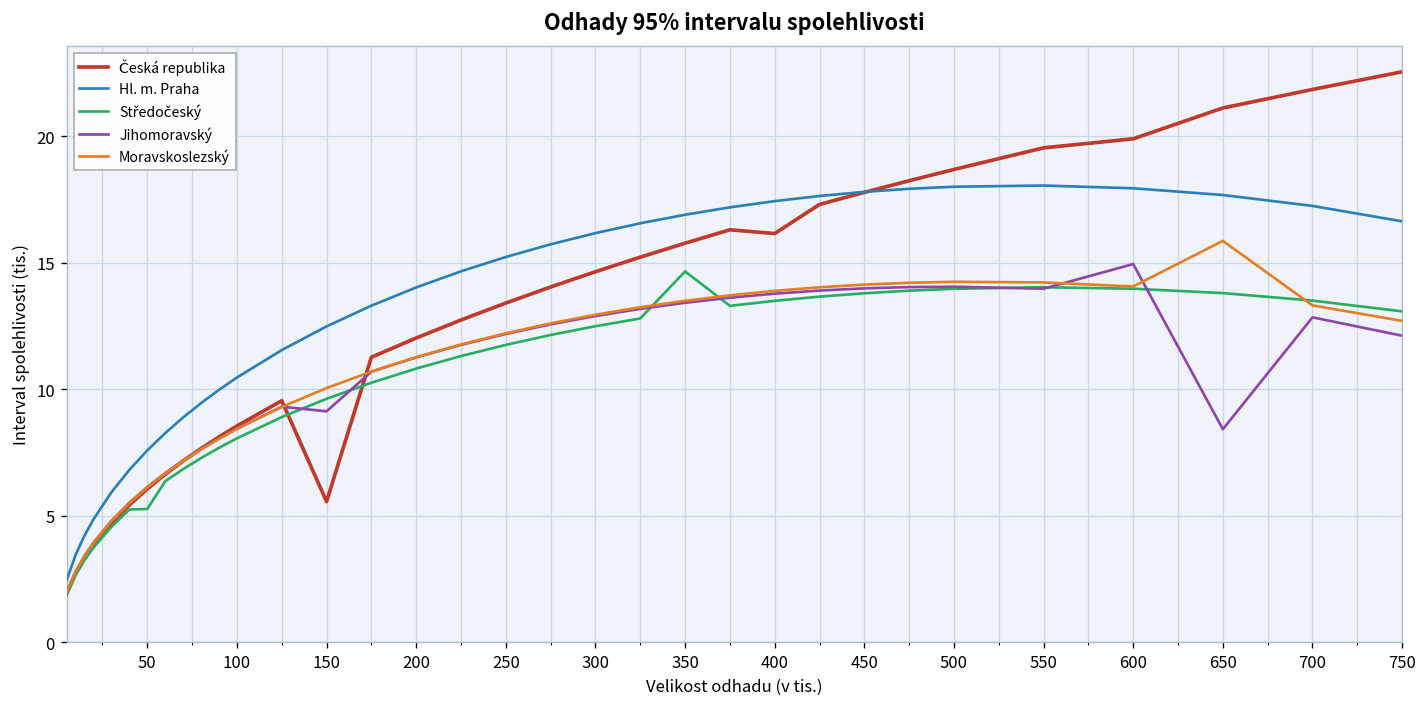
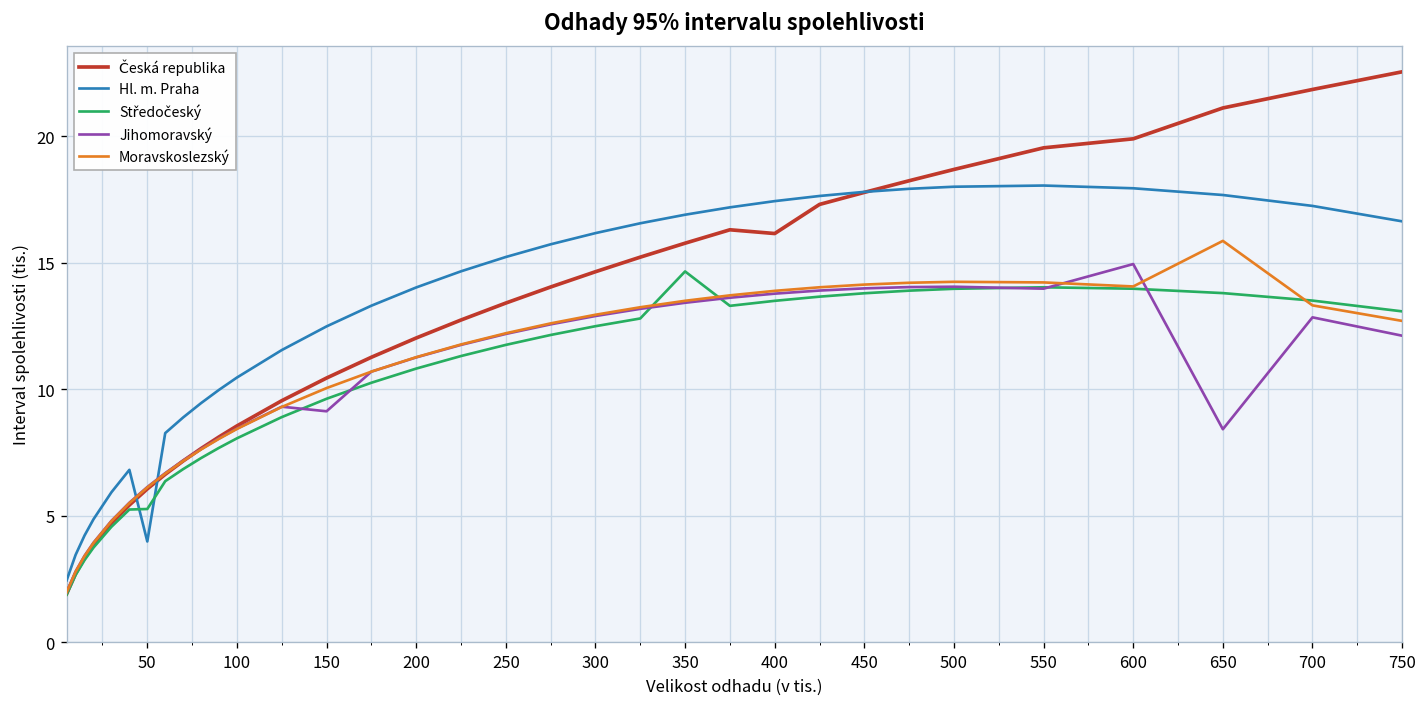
Hl. m. Praha, 50: 7.6 -> 4.0
Česká republika, 150: 5.6 -> 10.4
